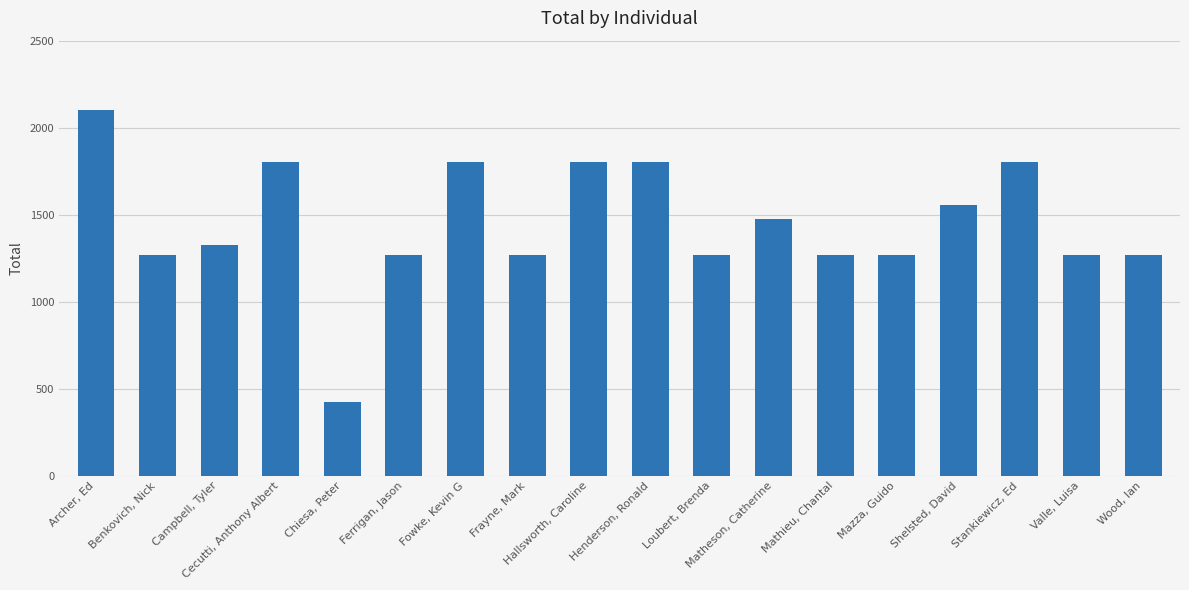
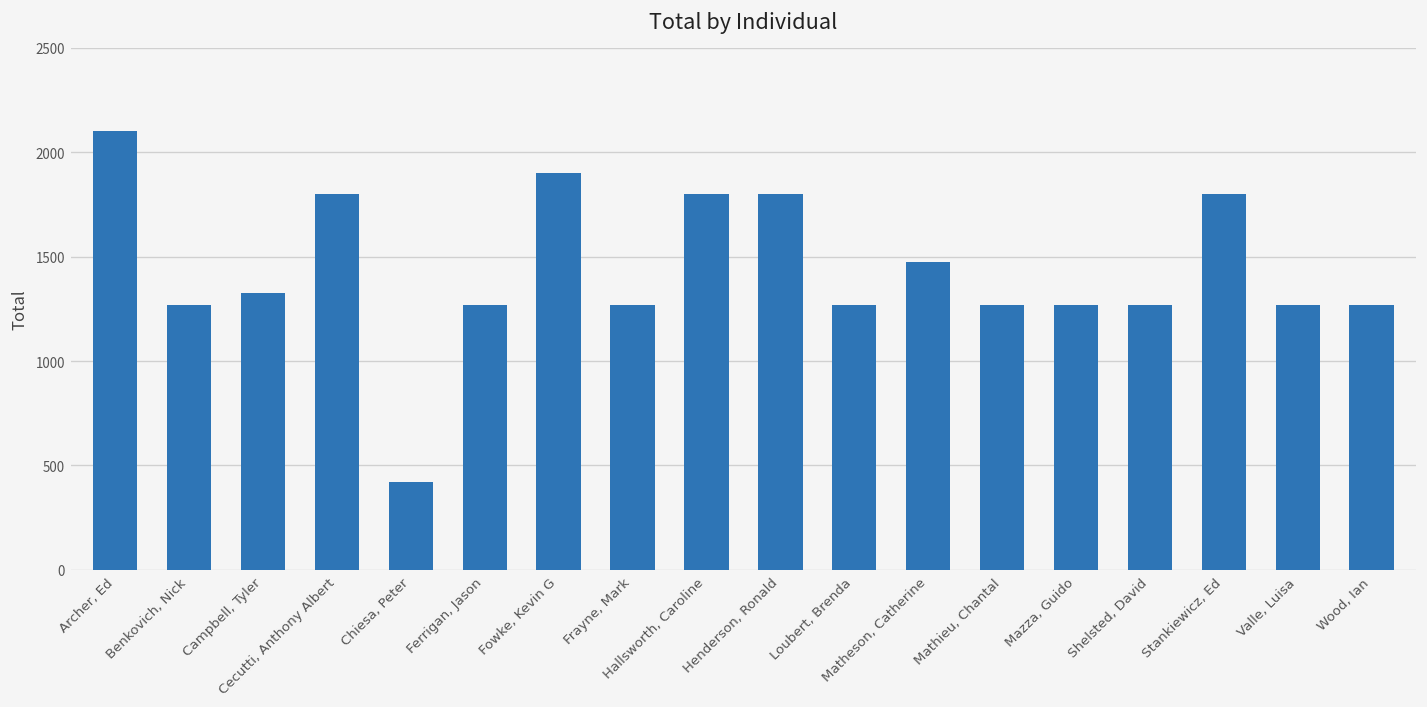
Fowke, Kevin G: 1800 -> 1900
Shelsted, David: 1560 -> 1270
